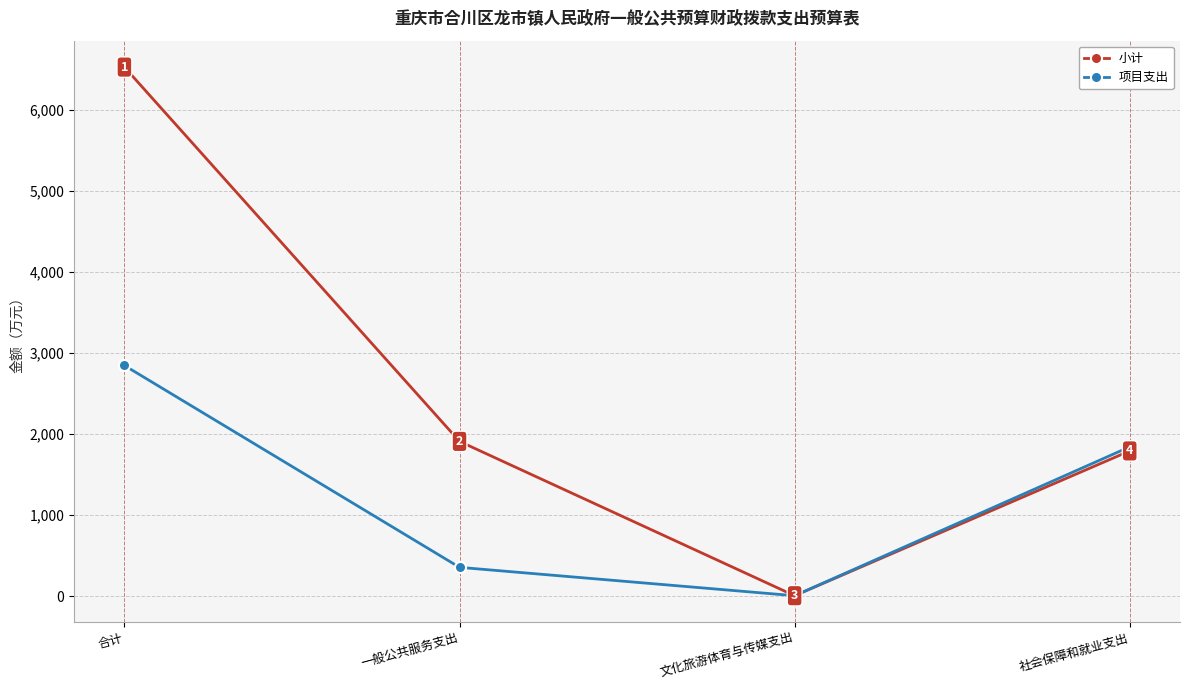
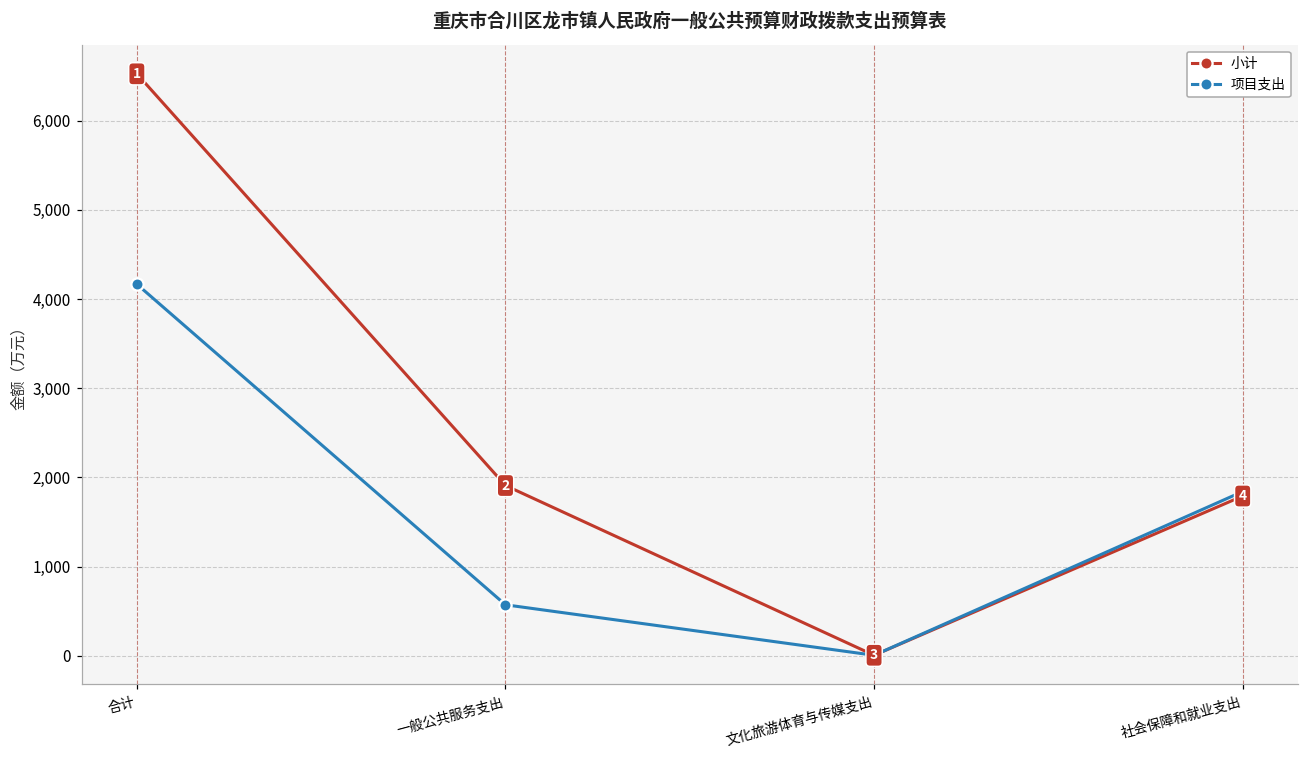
项目支出, 合计: 2,800 -> 4,200
项目支出, 一般公共服务支出: 400 -> 600
